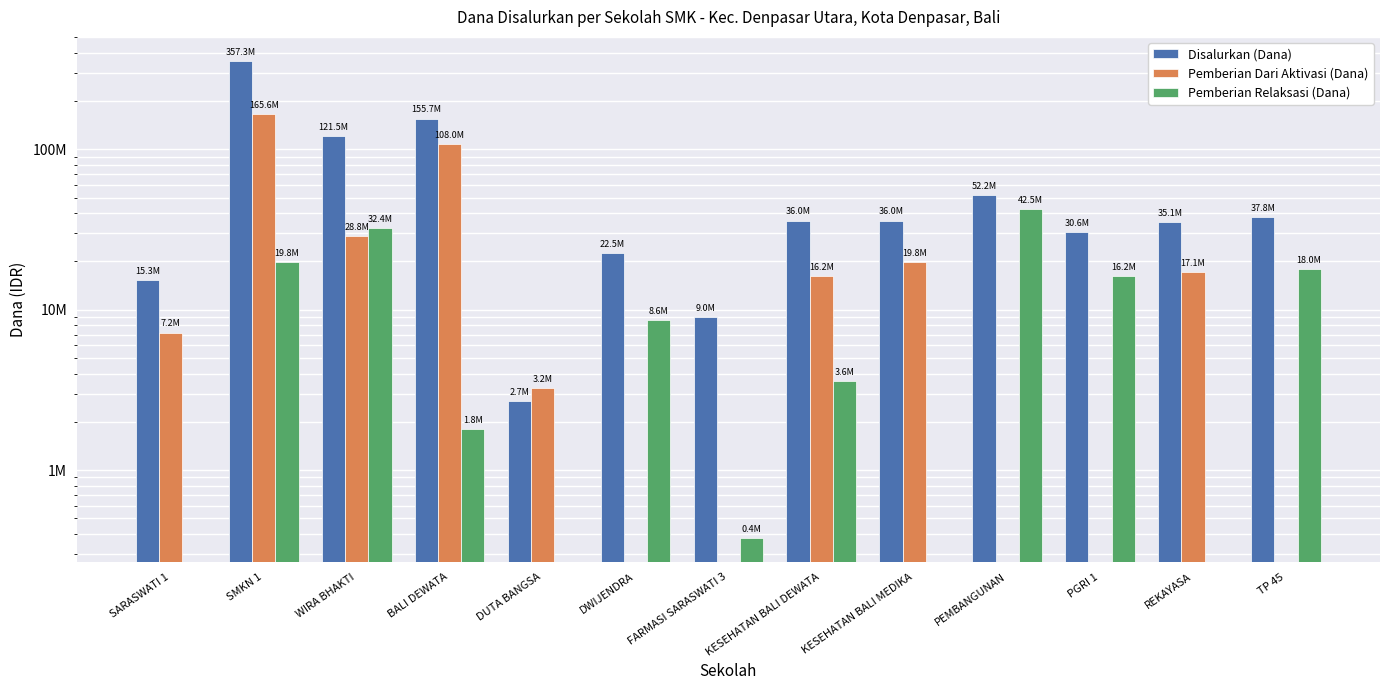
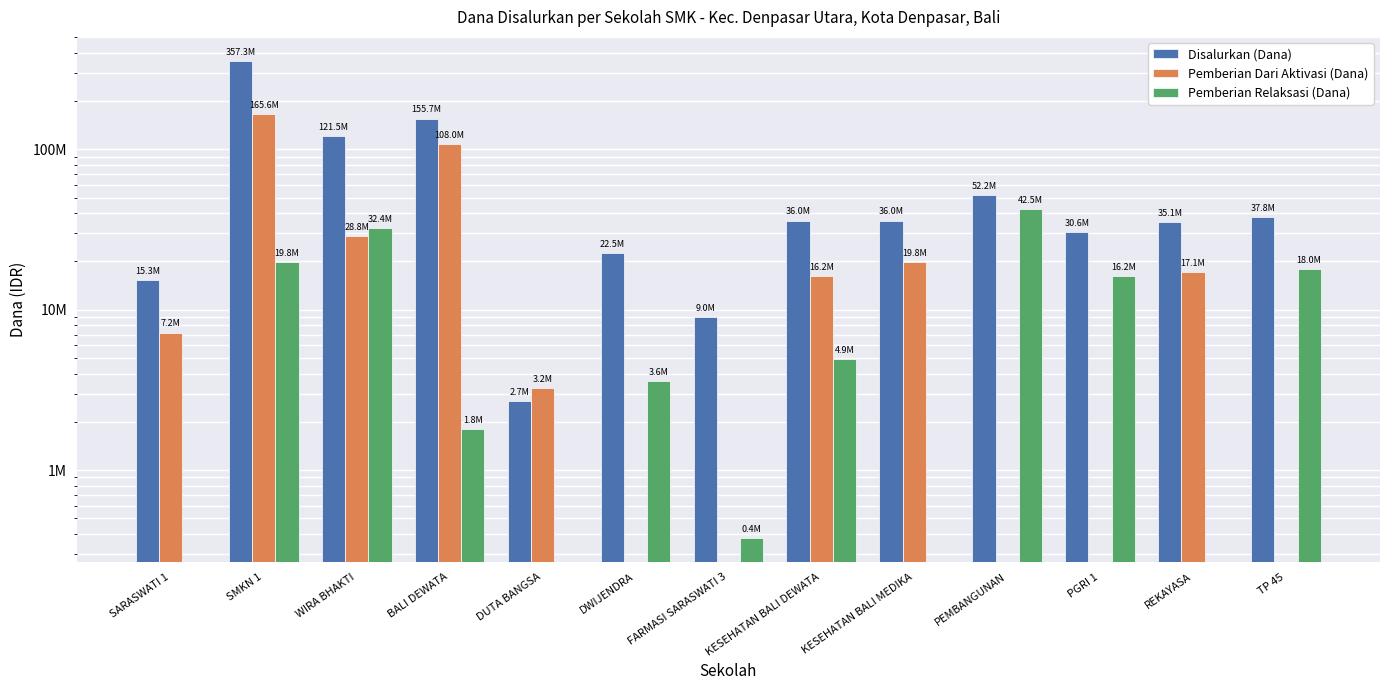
Pemberian Relaksasi (Dana), DWIJENDRA: 8.6M -> 3.6M
Pemberian Relaksasi (Dana), KESEHATAN BALI DEWATA: 3.6M -> 4.9M
